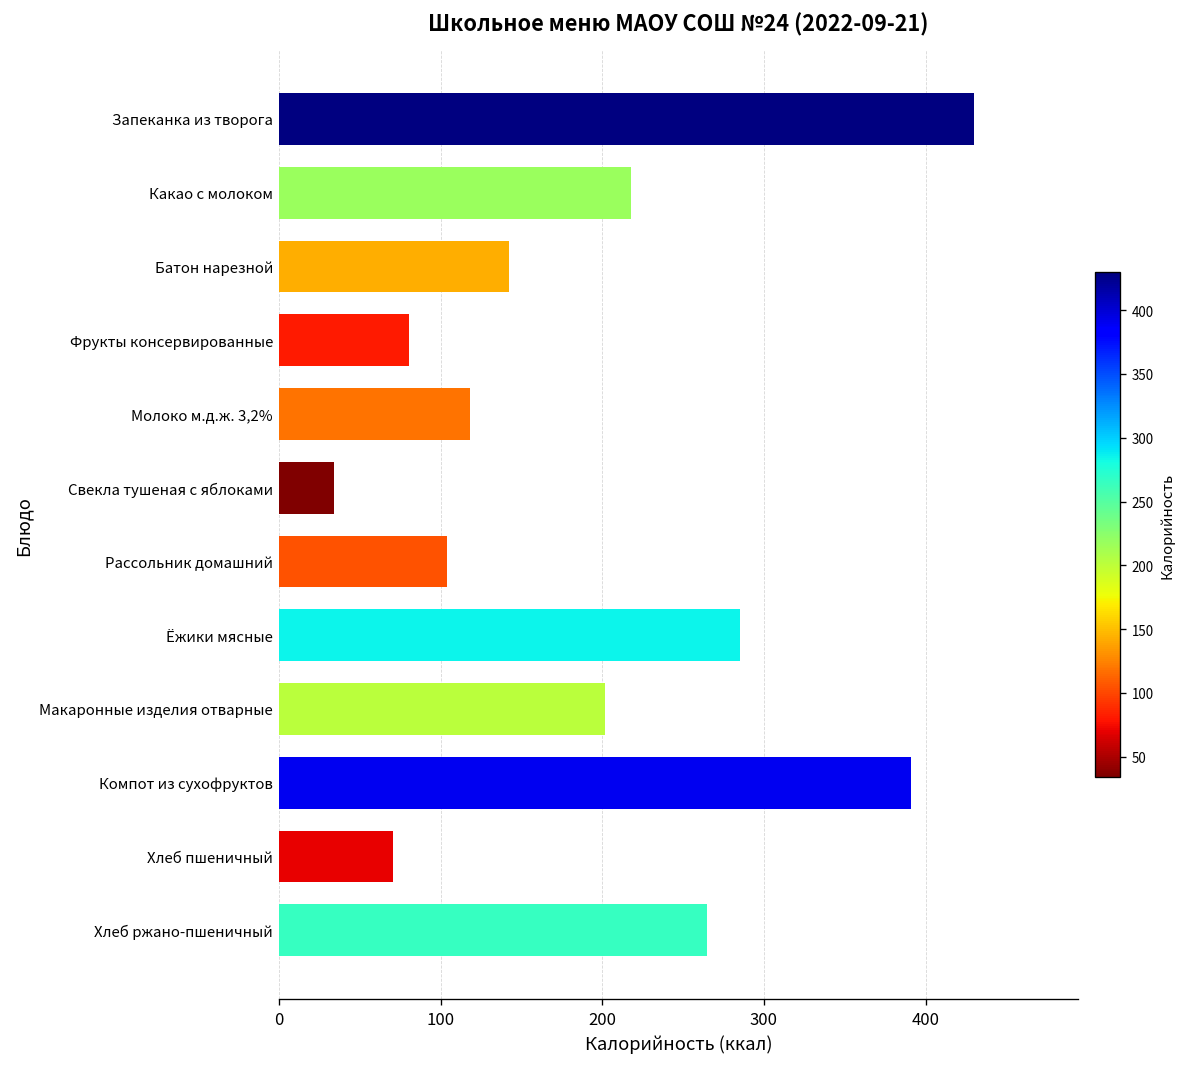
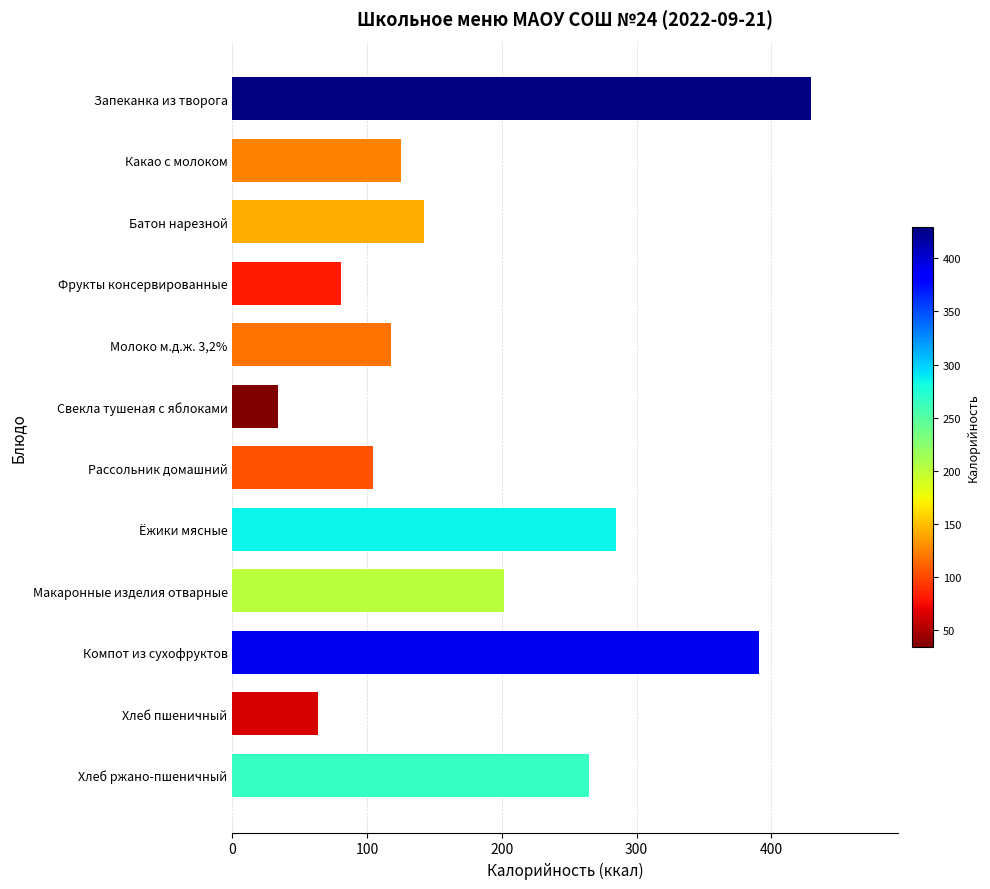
Какао с молоком: 218 -> 125
Хлеб пшеничный: 71 -> 64
